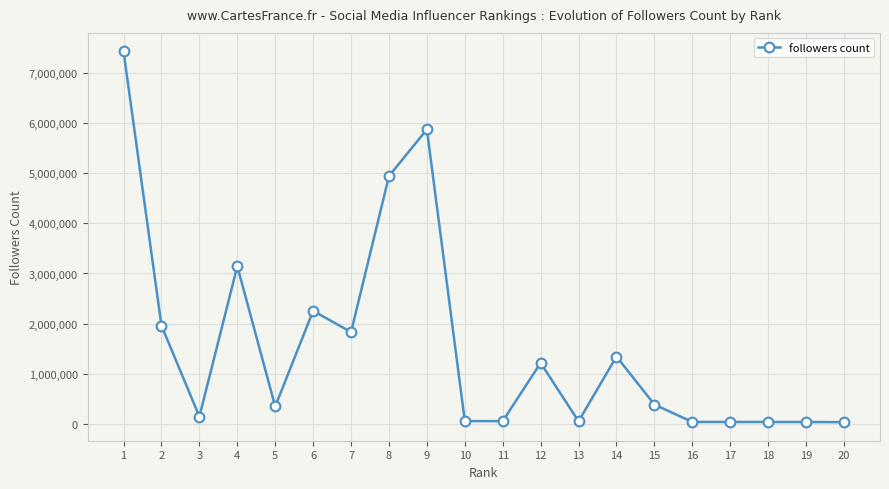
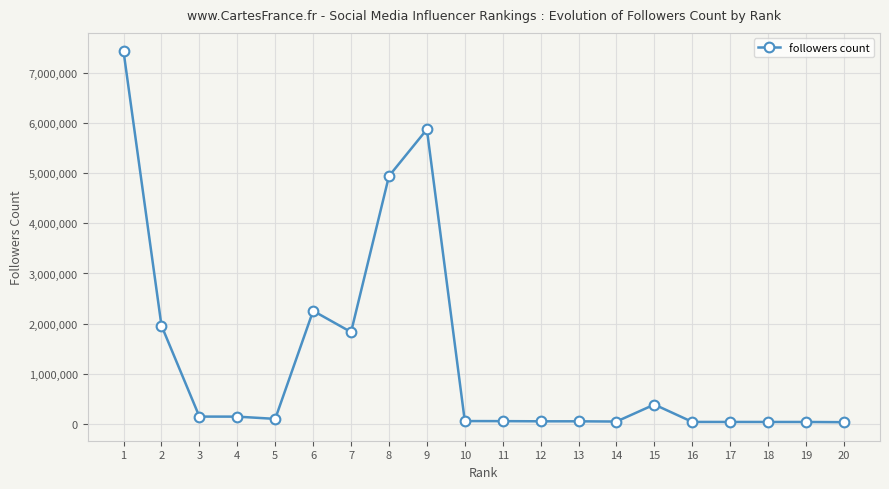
4: 3,100,000 -> 100,000
5: 300,000 -> 100,000
12: 1,200,000 -> 100,000
14: 1,300,000 -> 0
